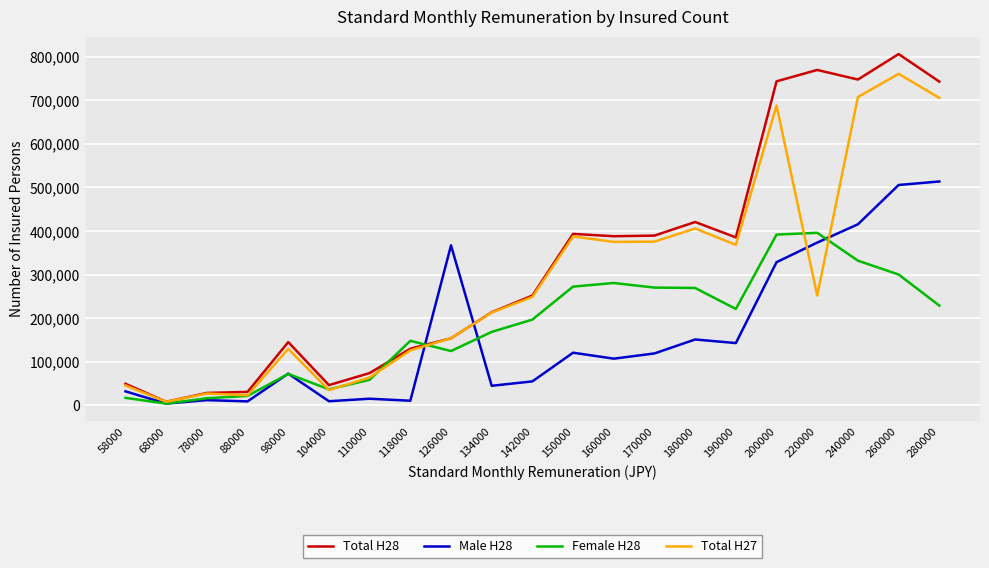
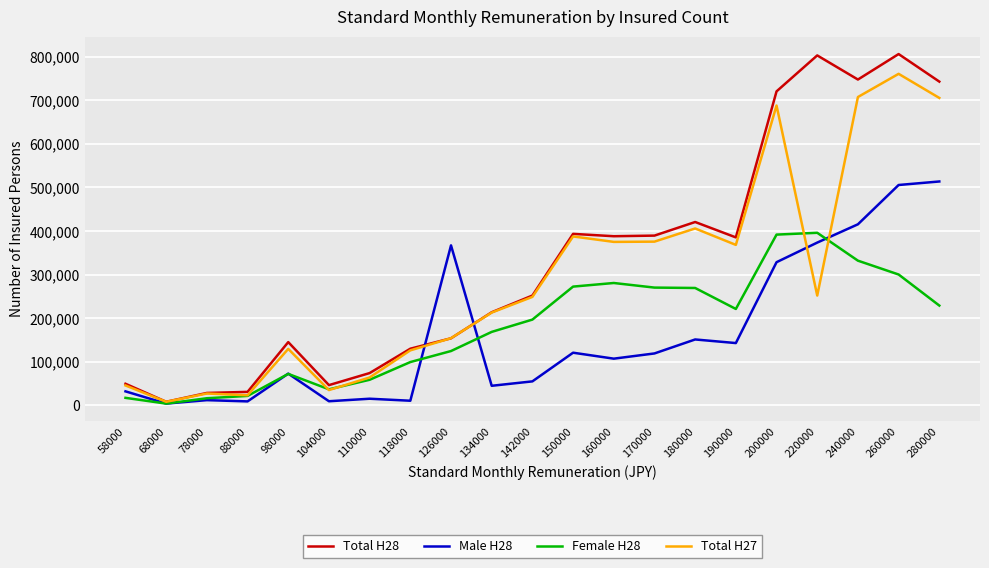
Female H28, 118000: 150,000 -> 100,000
Total H28, 200000: 740,000 -> 720,000
Total H28, 220000: 770,000 -> 800,000
